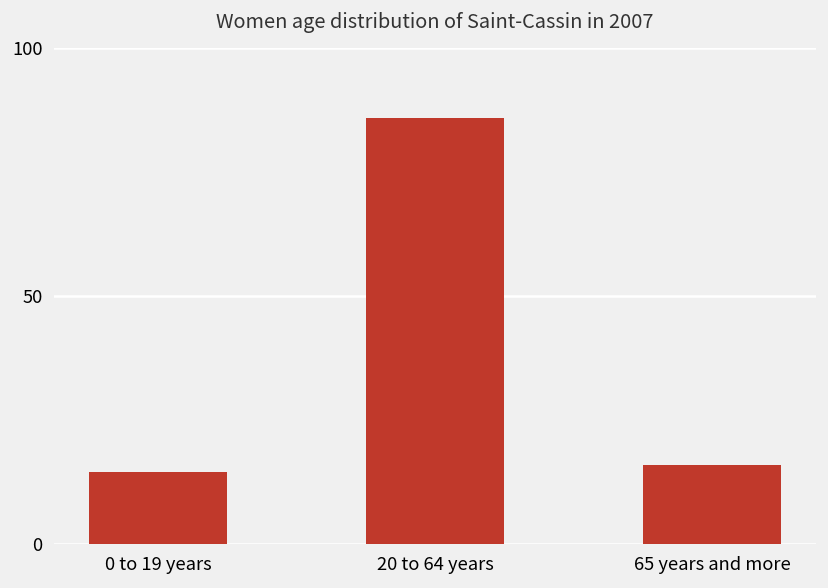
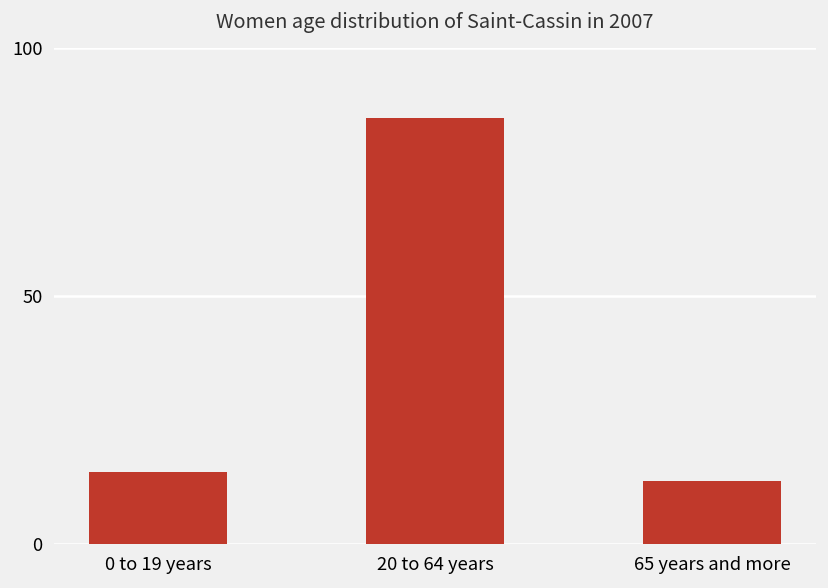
65 years and more: 16 -> 13
